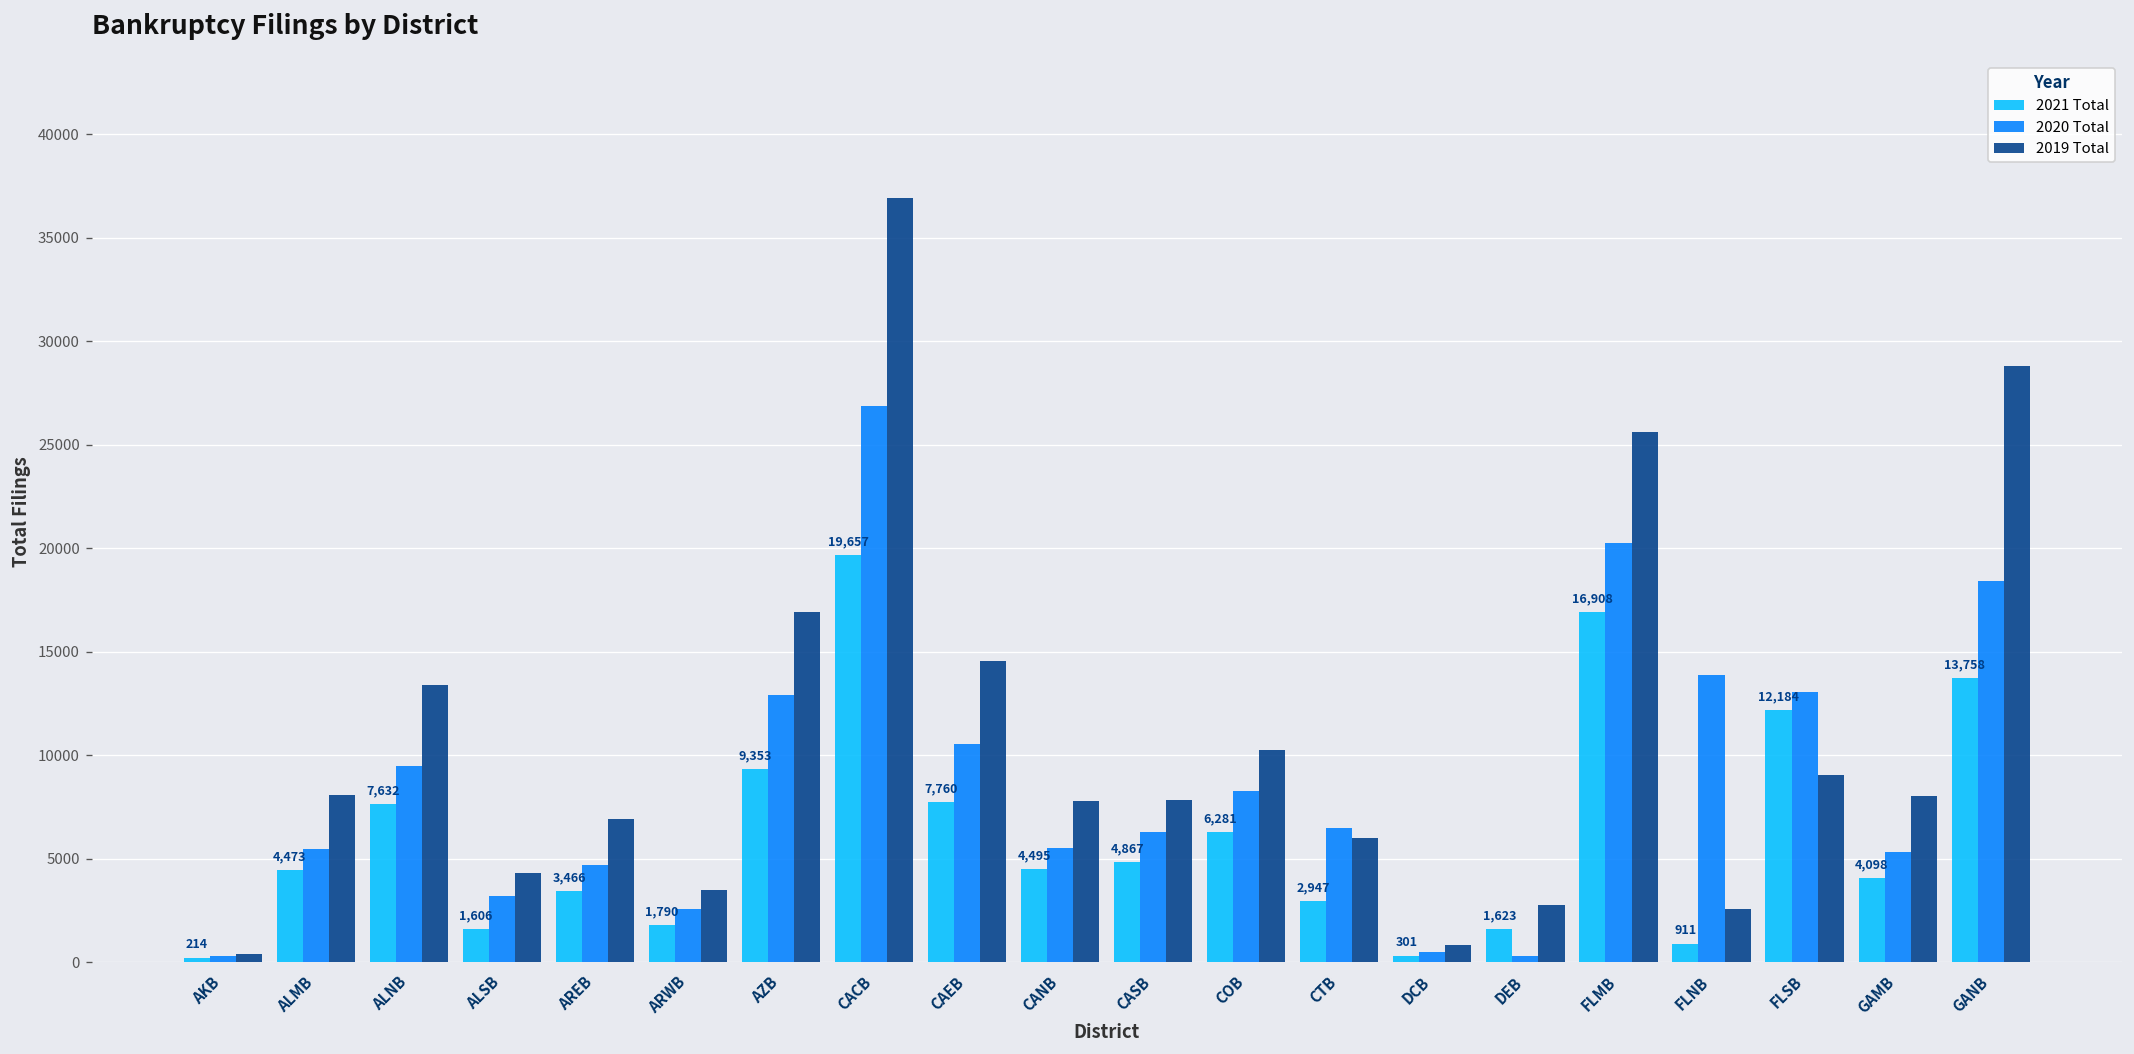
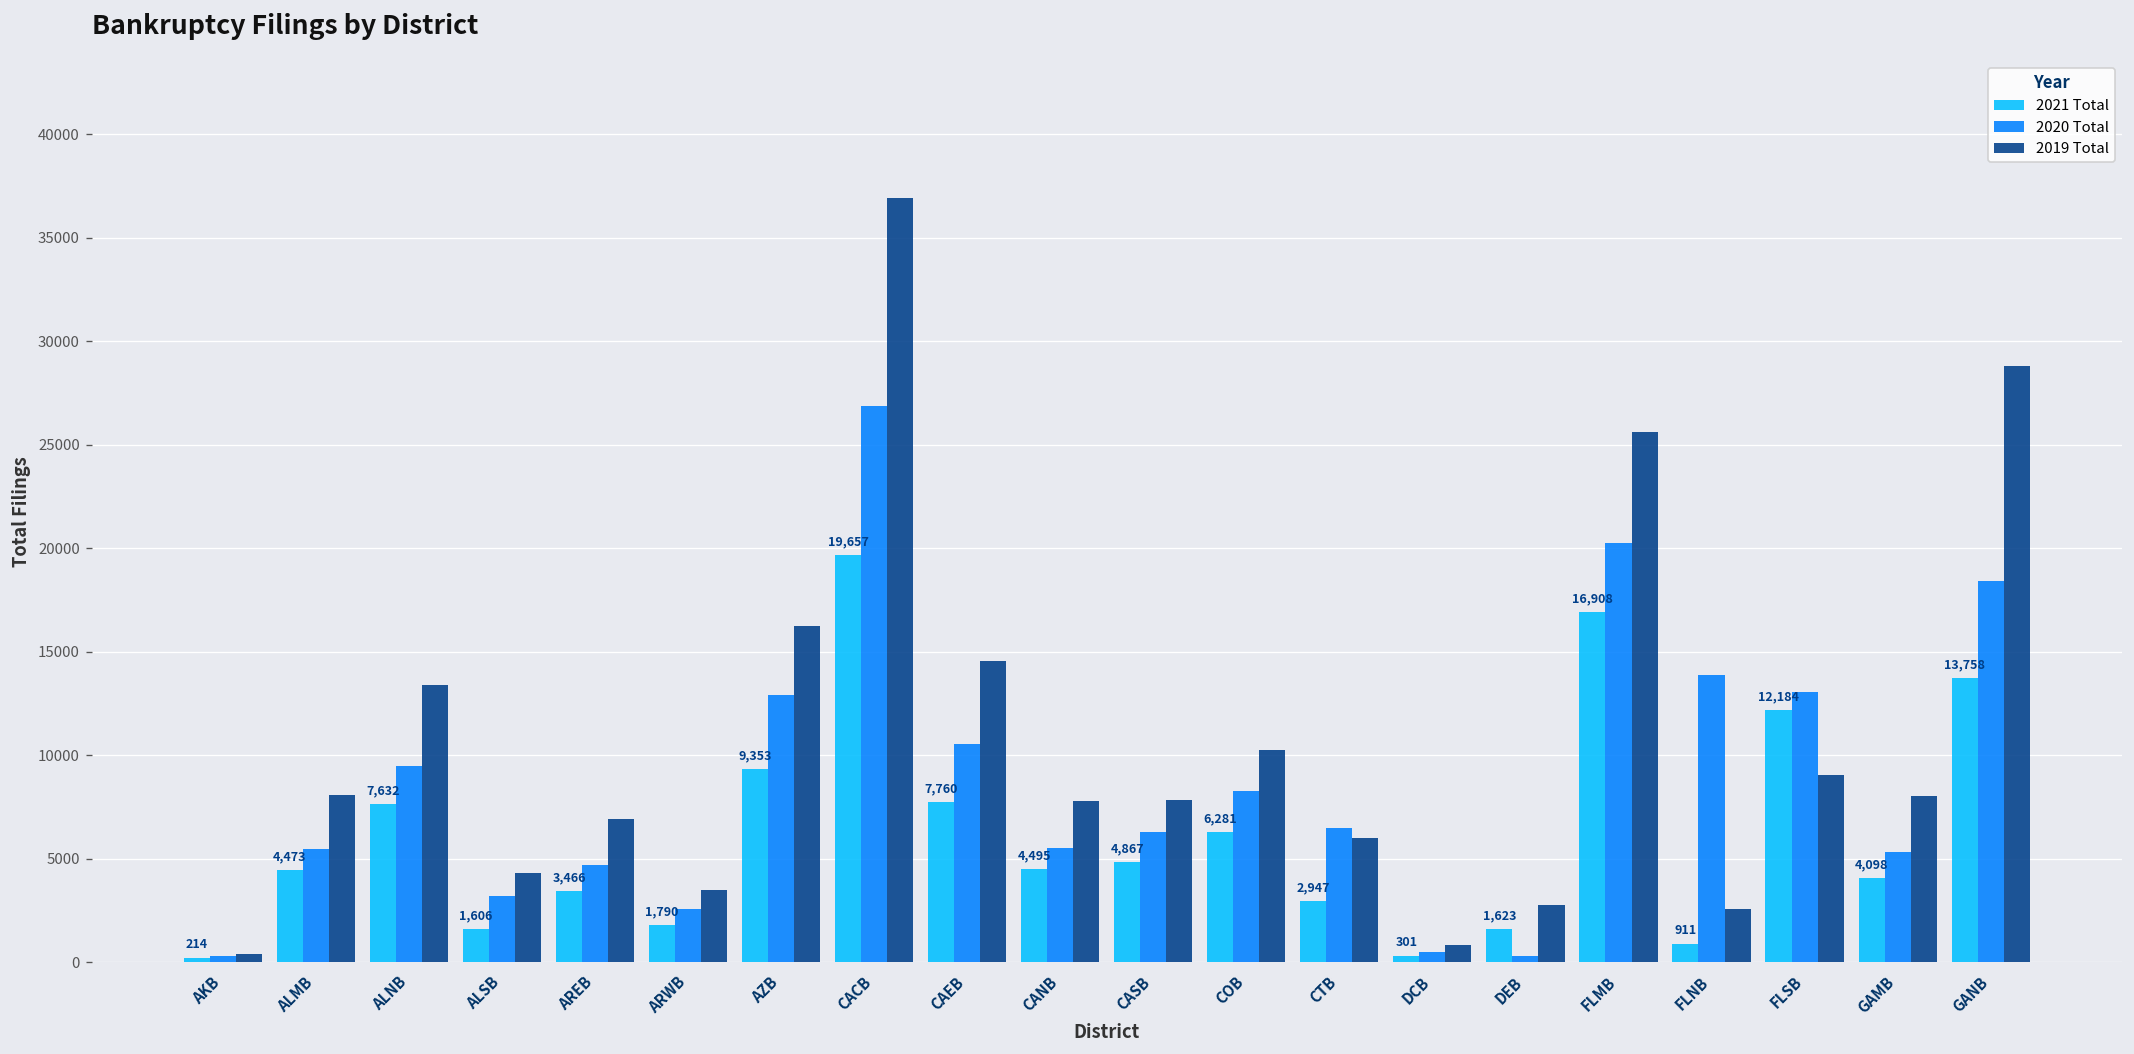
2019 Total, AZB: 16900 -> 16200
